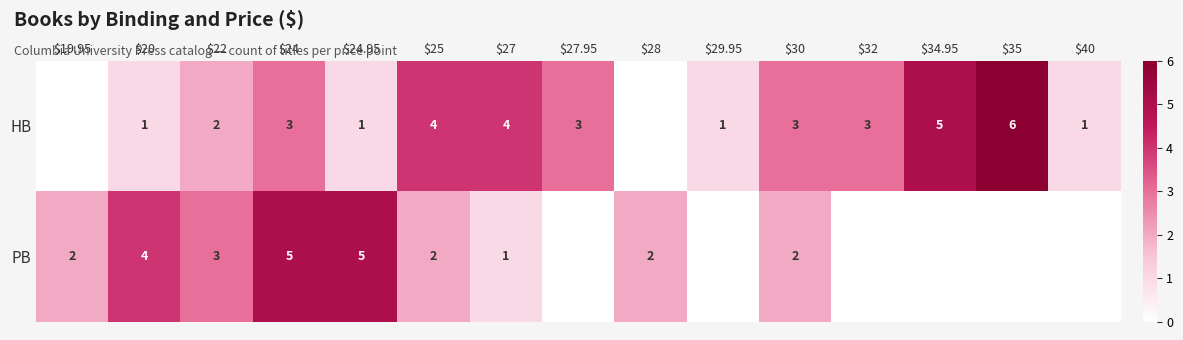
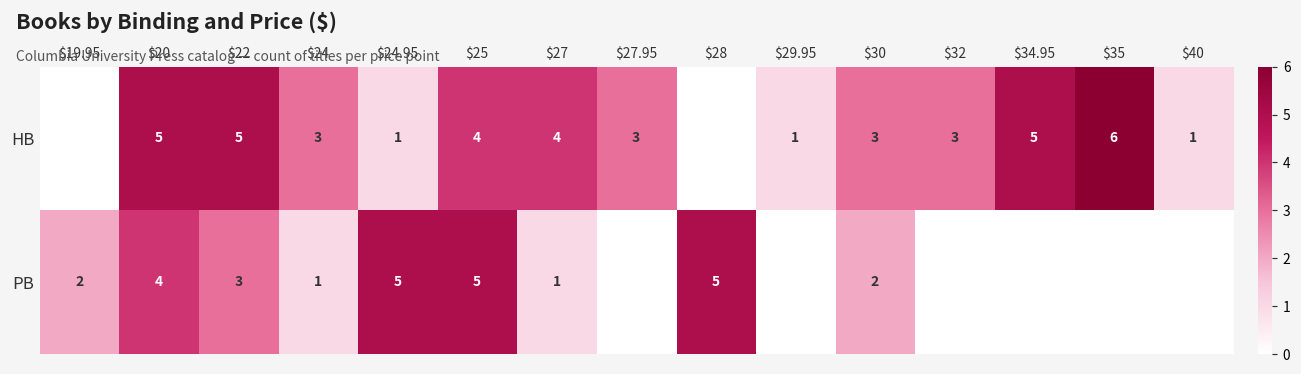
HB, $20: 1 -> 5
HB, $22: 2 -> 5
PB, $24: 5 -> 1
PB, $25: 2 -> 5
PB, $28: 2 -> 5
